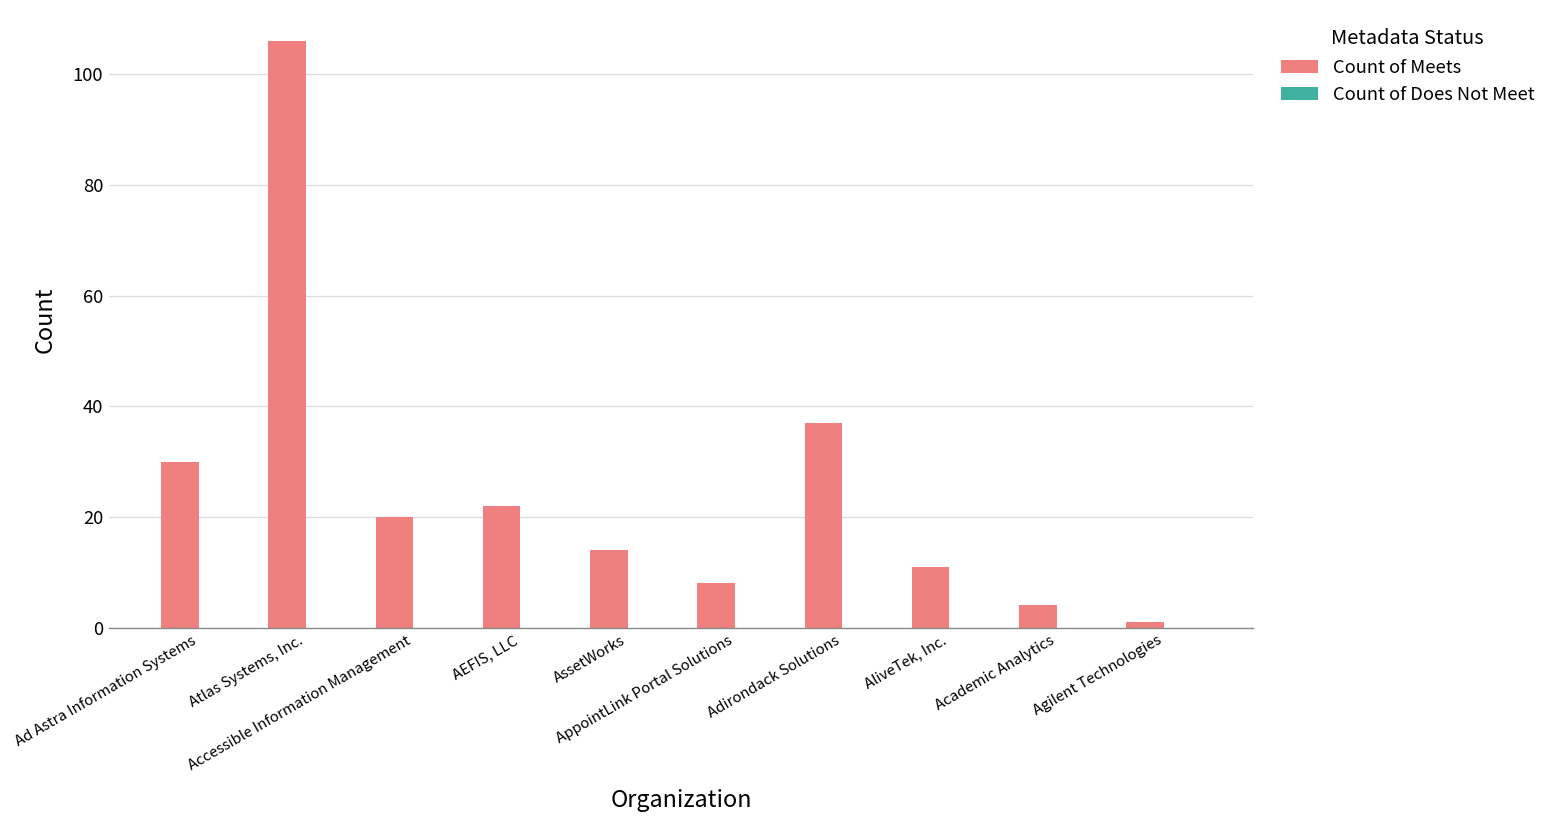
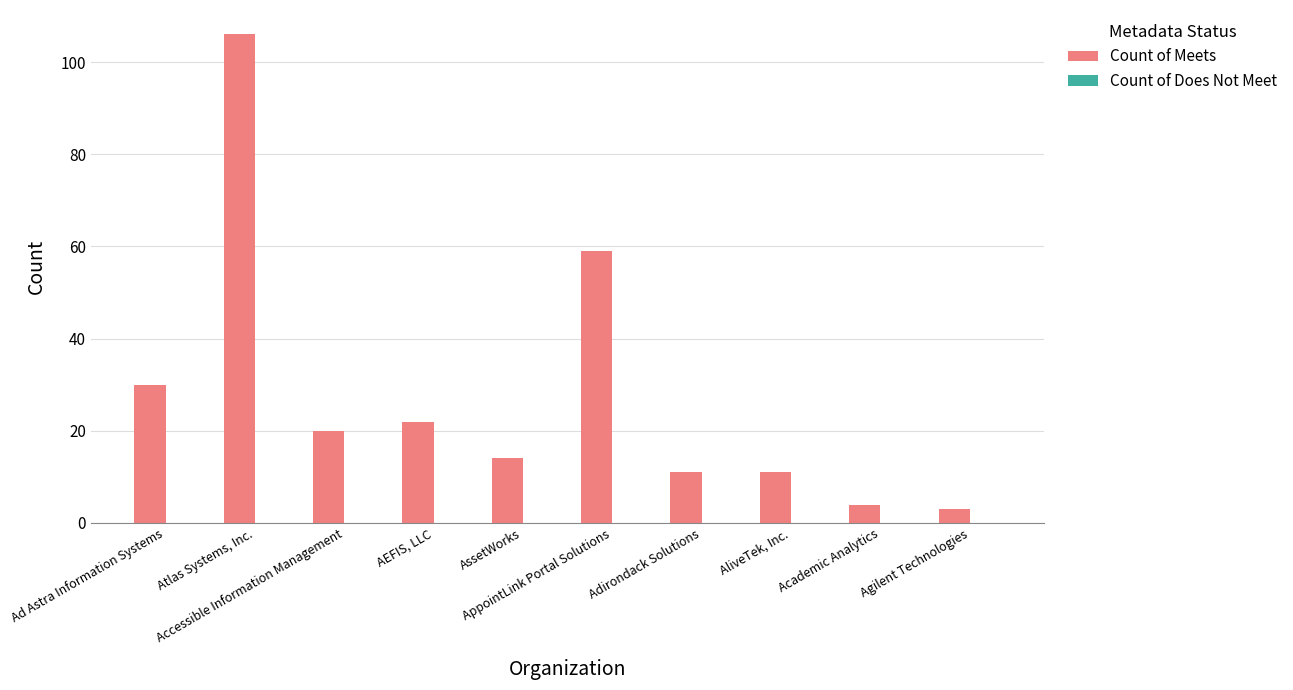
Count of Meets, AppointLink Portal Solutions: 8 -> 59
Count of Meets, Adirondack Solutions: 37 -> 11
Count of Meets, Agilent Technologies: 1 -> 3
